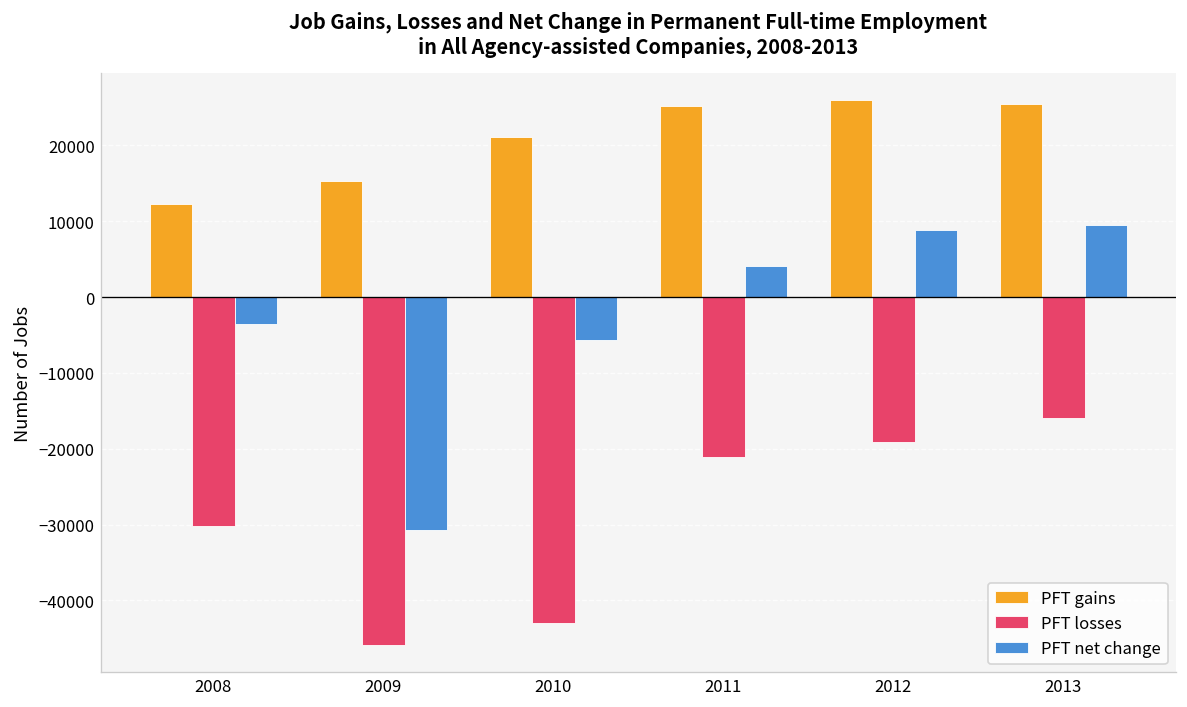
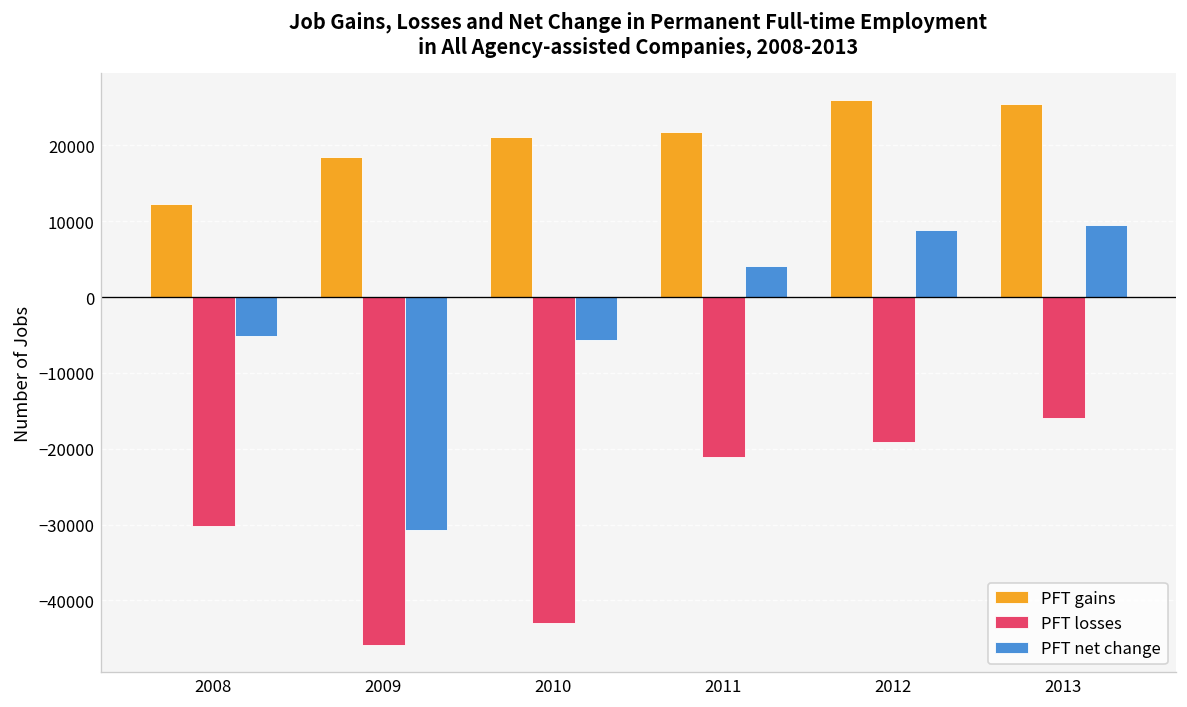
PFT net change, 2008: -4000 -> -5000
PFT gains, 2009: 15000 -> 19000
PFT gains, 2011: 25000 -> 22000
